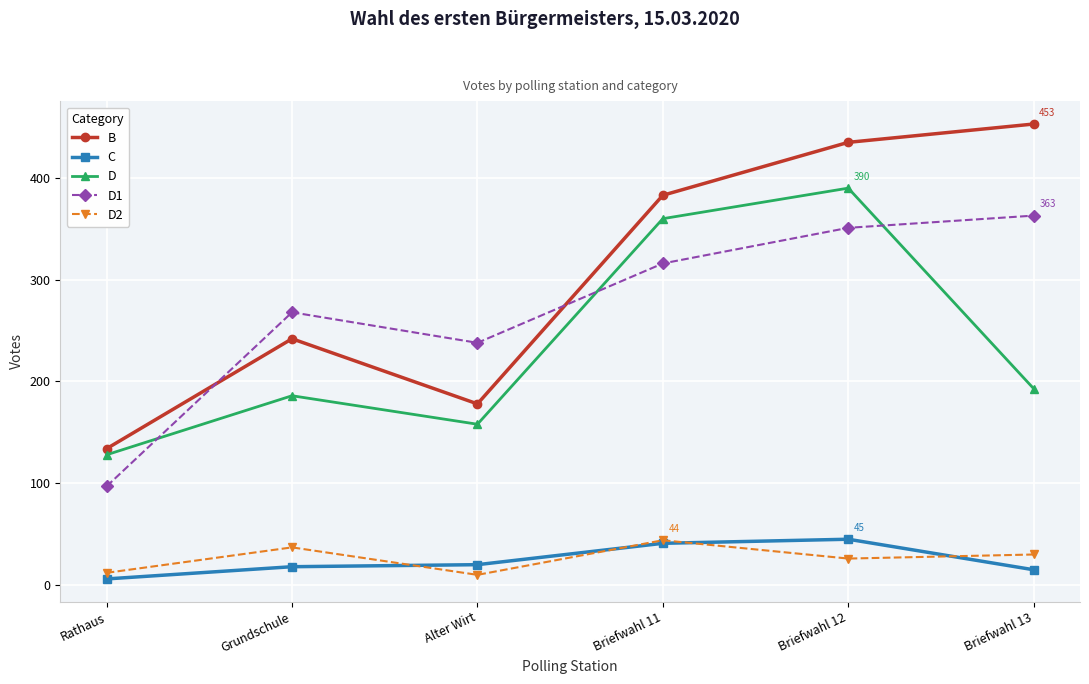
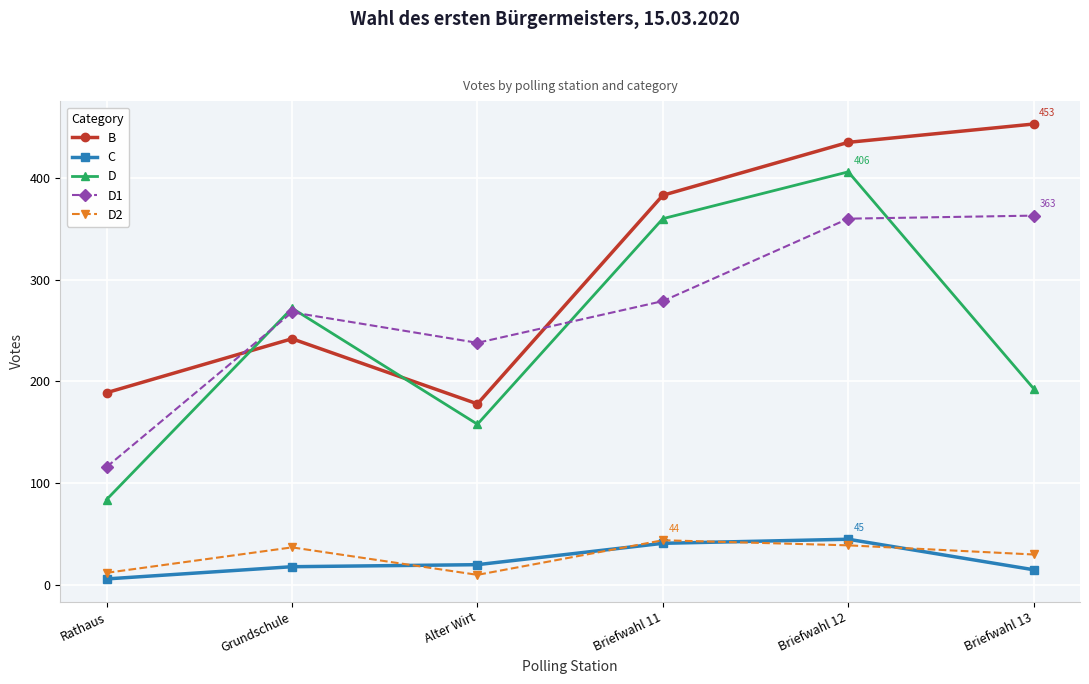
B, Rathaus: 134 -> 189
D, Rathaus: 128 -> 84
D1, Rathaus: 97 -> 116
D, Grundschule: 186 -> 272
D1, Briefwahl 11: 316 -> 279
D, Briefwahl 12: 390 -> 406
D1, Briefwahl 12: 351 -> 360
D2, Briefwahl 12: 26 -> 39
